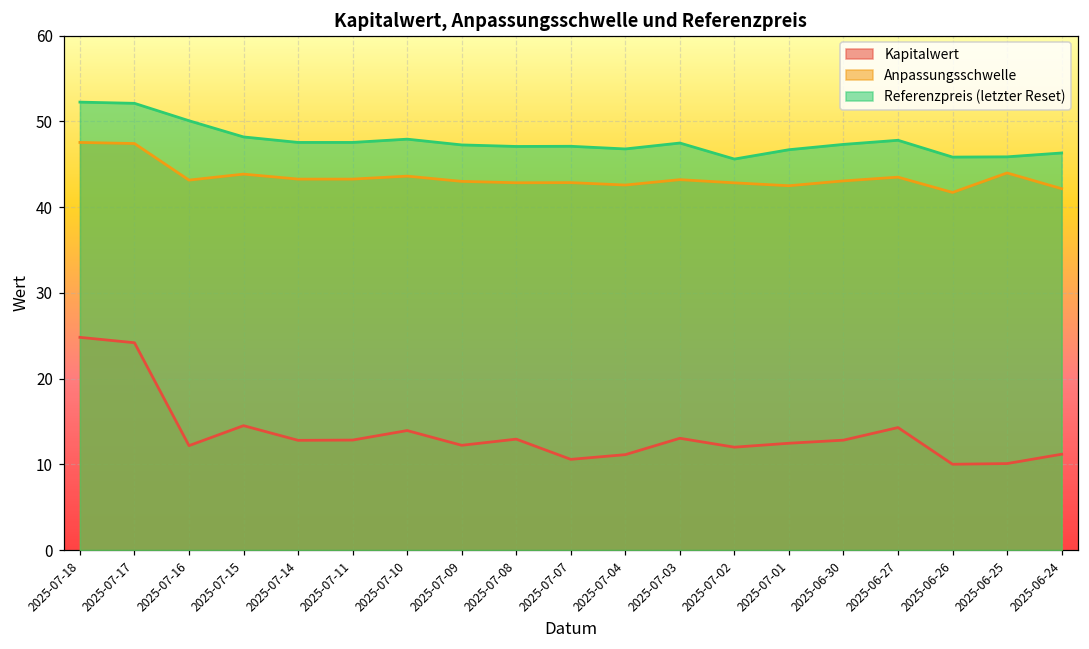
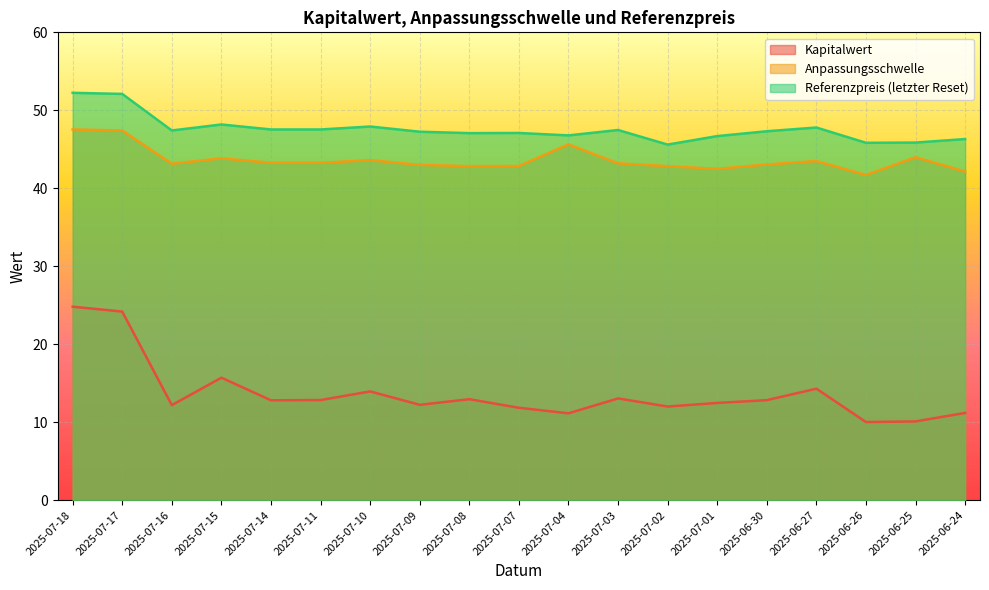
Referenzpreis (letzter Reset), 2025-07-16: 50 -> 47
Kapitalwert, 2025-07-15: 15 -> 16
Kapitalwert, 2025-07-07: 11 -> 12
Anpassungsschwelle, 2025-07-04: 43 -> 46
